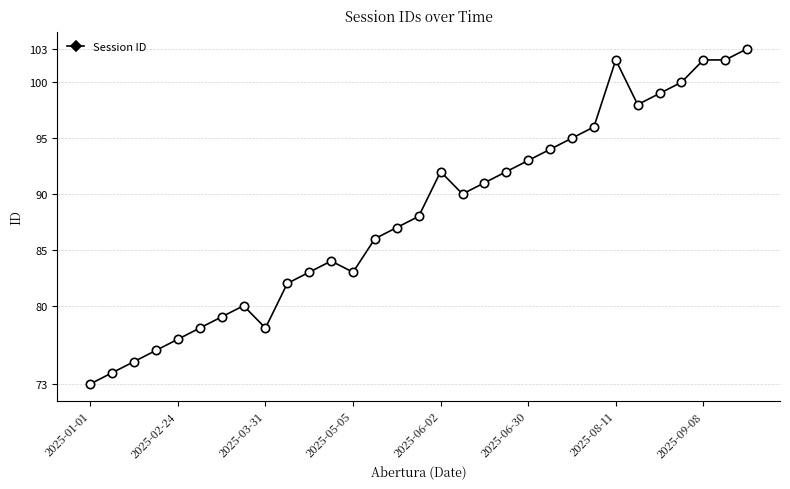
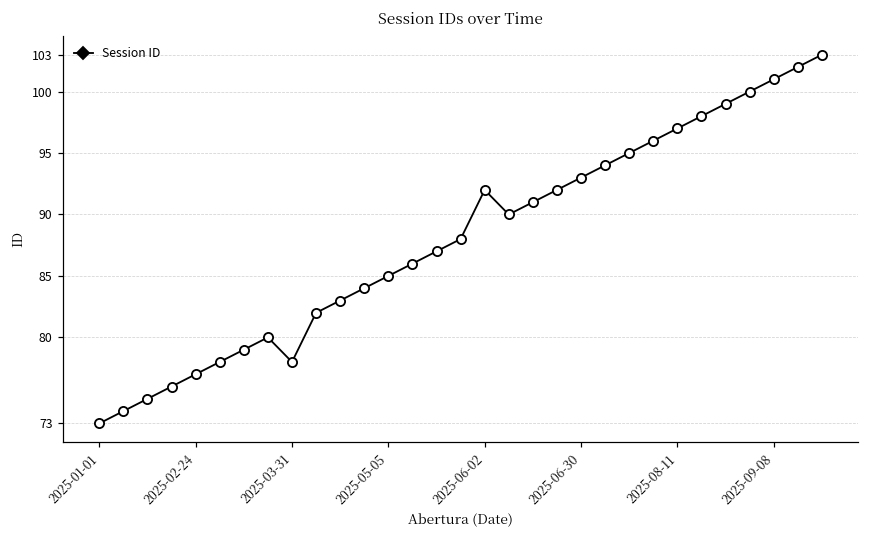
2025-05-05: 83 -> 85
2025-08-11: 102 -> 97
2025-09-08: 102 -> 101
